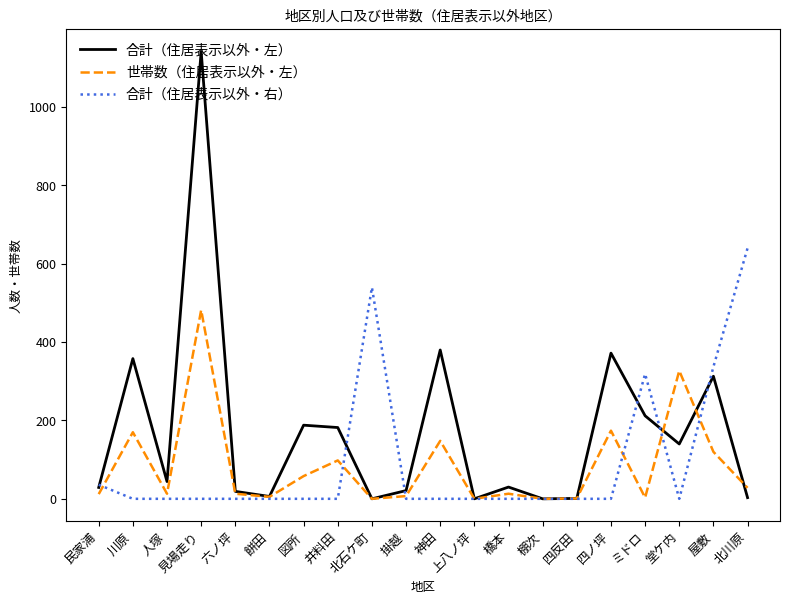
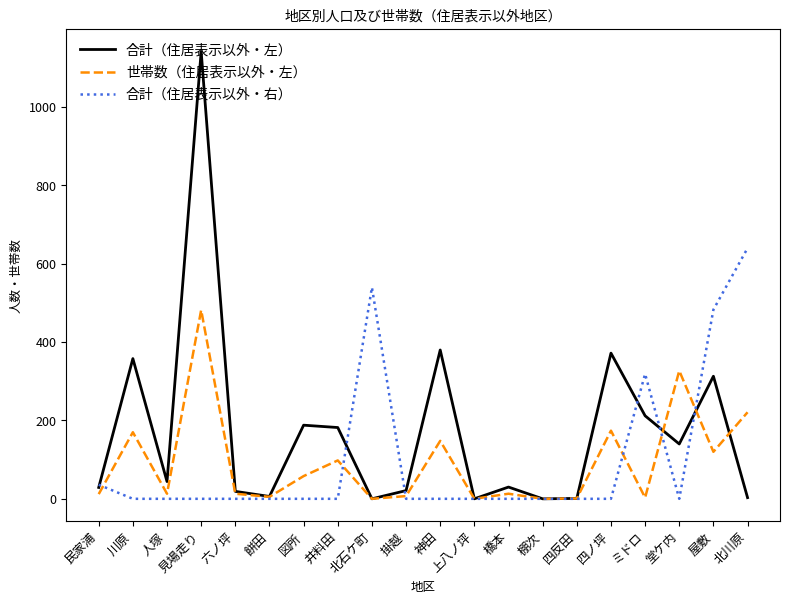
合計（住居表示以外・右）, 屋敷: 340 -> 480
世帯数（住居表示以外・左）, 北川原: 30 -> 220
